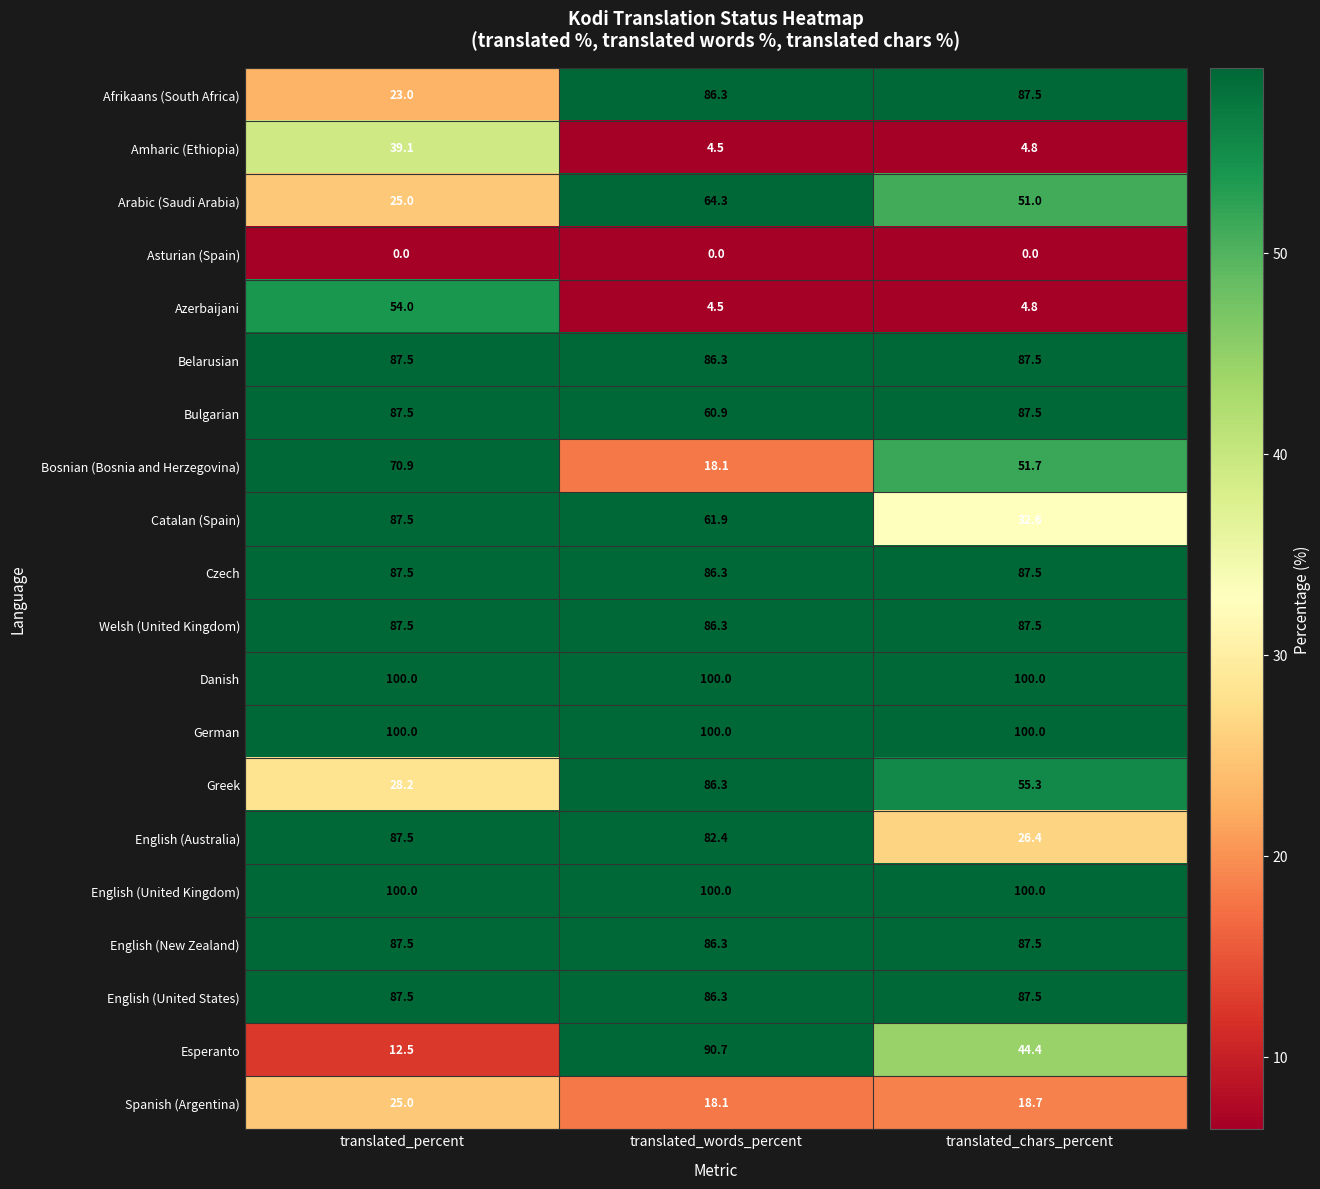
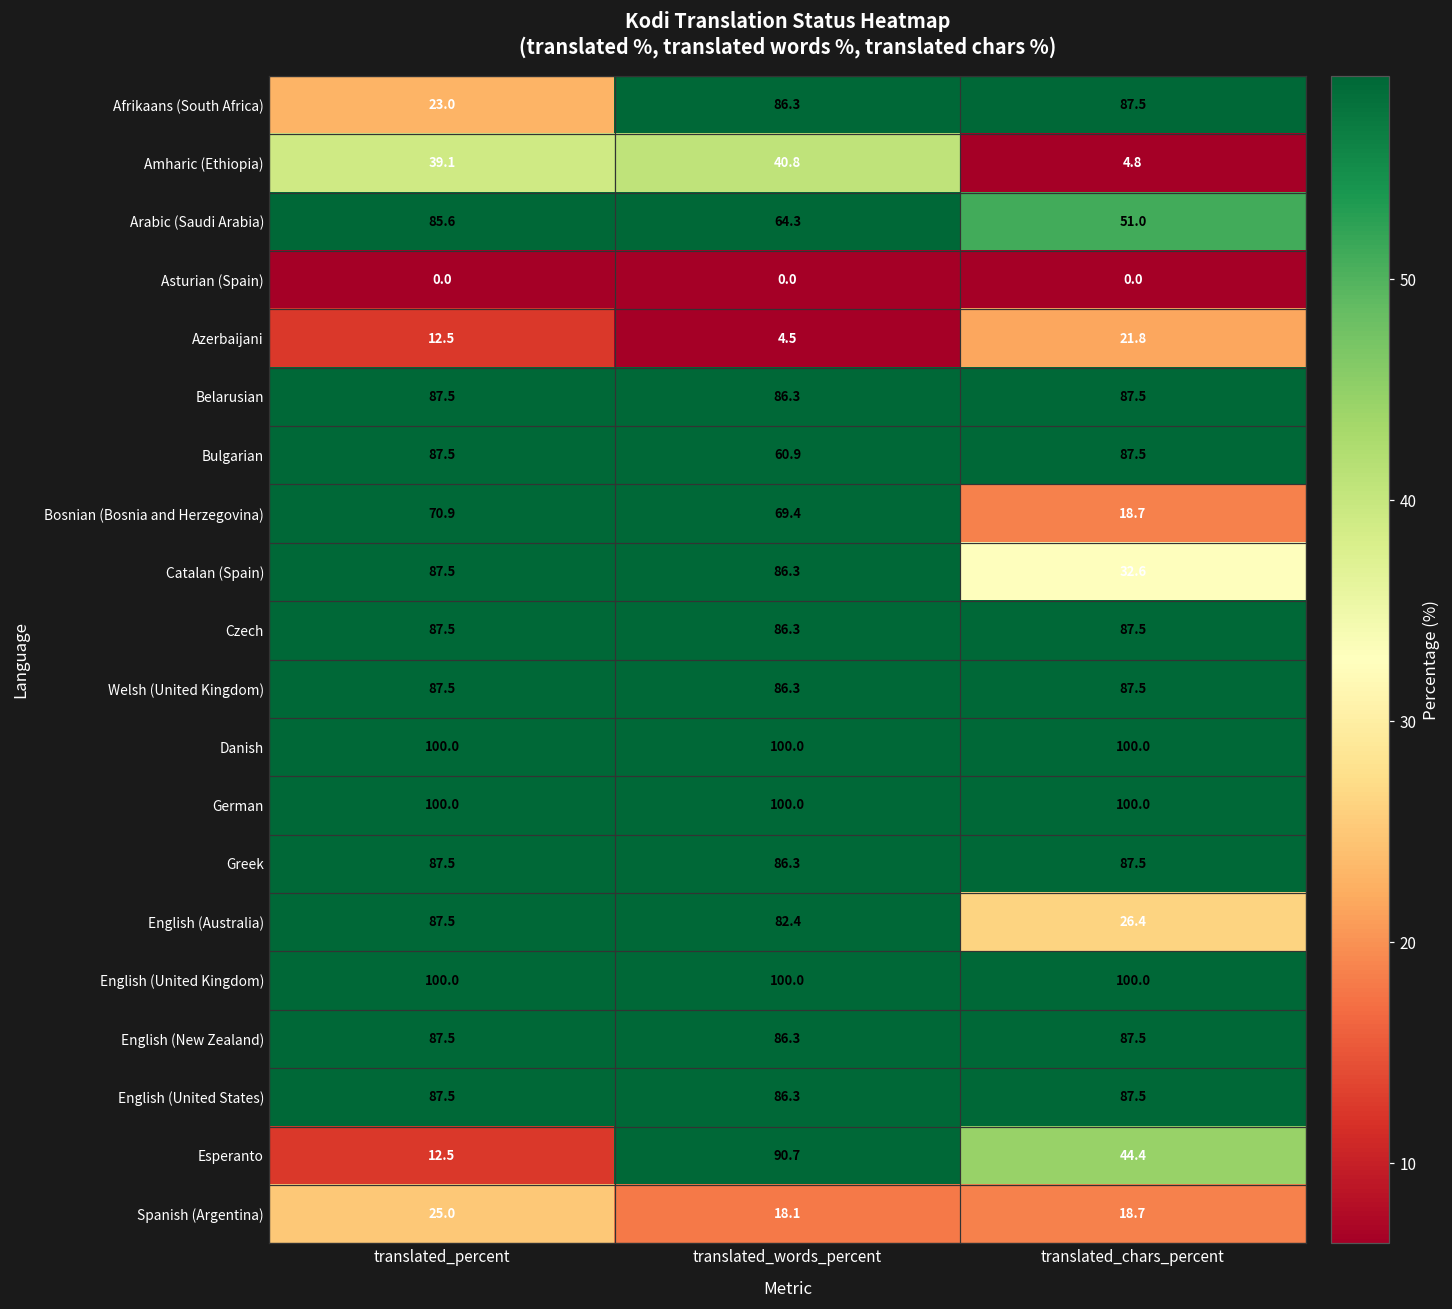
Amharic (Ethiopia), translated_words_percent: 4.5 -> 40.8
Arabic (Saudi Arabia), translated_percent: 25.0 -> 85.6
Azerbaijani, translated_percent: 54.0 -> 12.5
Azerbaijani, translated_chars_percent: 4.8 -> 21.8
Bosnian (Bosnia and Herzegovina), translated_words_percent: 18.1 -> 69.4
Bosnian (Bosnia and Herzegovina), translated_chars_percent: 51.7 -> 18.7
Catalan (Spain), translated_words_percent: 61.9 -> 86.3
Greek, translated_percent: 28.2 -> 87.5
Greek, translated_chars_percent: 55.3 -> 87.5
